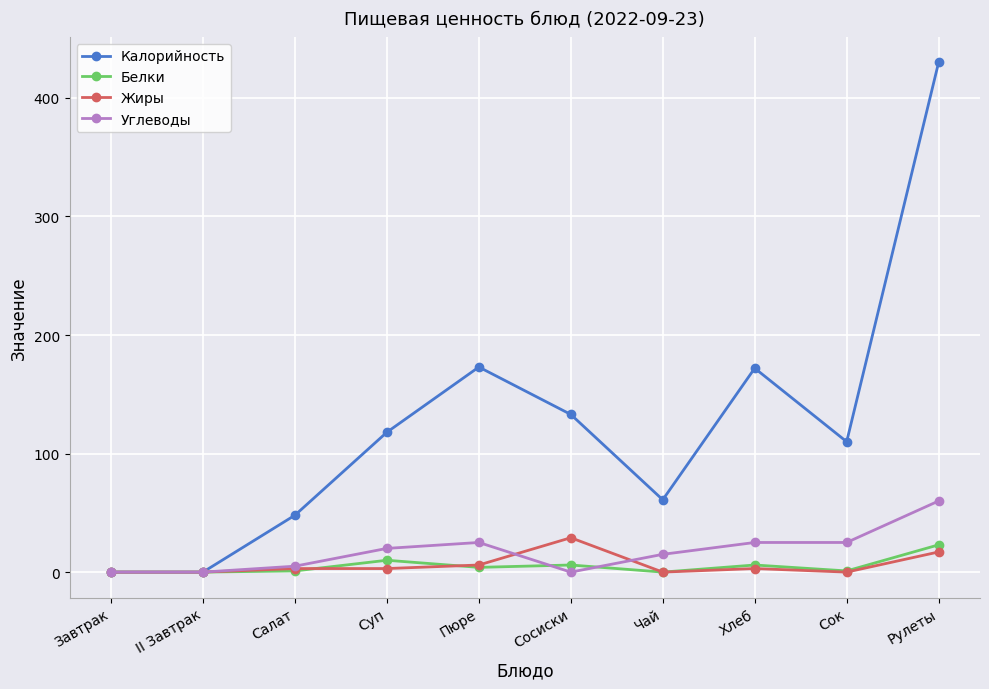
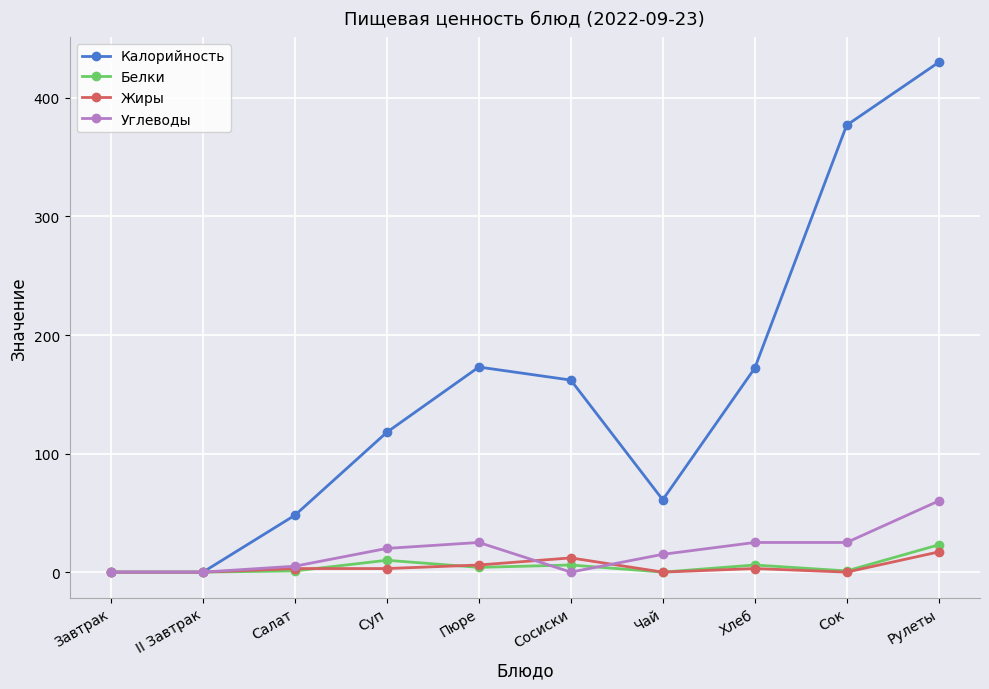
Калорийность, Сосиски: 133 -> 162
Жиры, Сосиски: 29 -> 12
Калорийность, Сок: 110 -> 377
